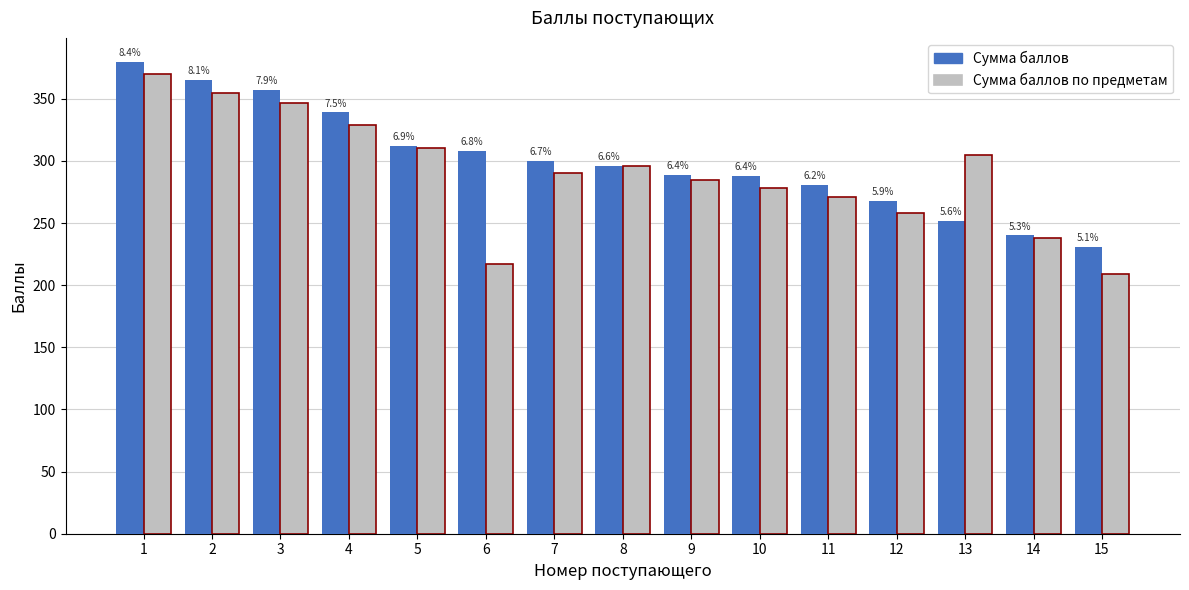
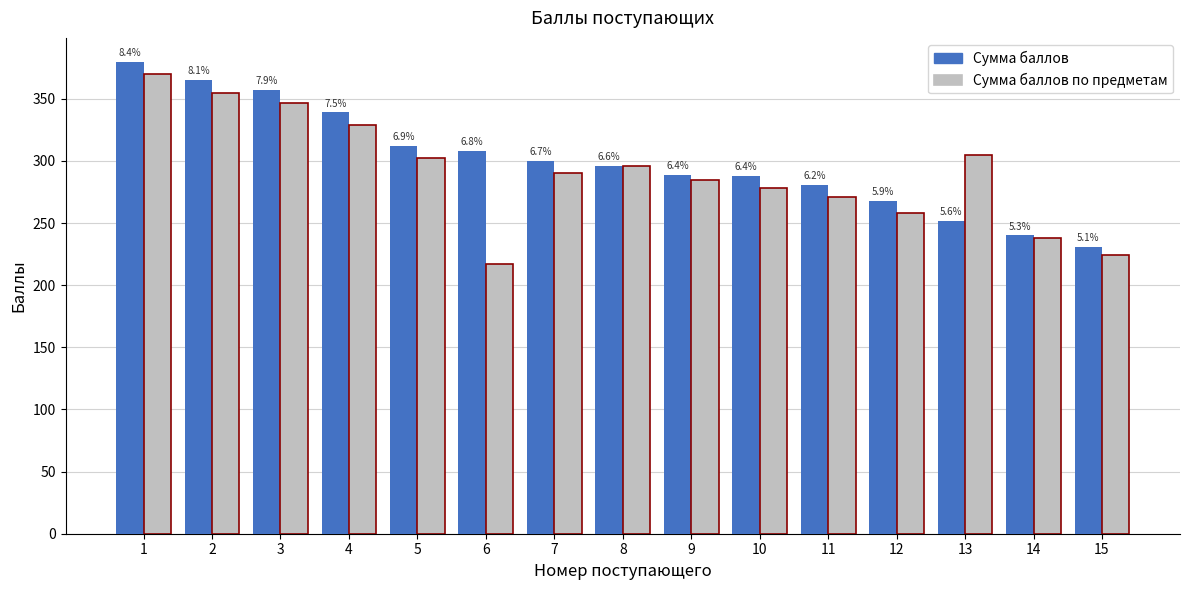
Сумма баллов по предметам, 5: 310 -> 302
Сумма баллов по предметам, 15: 209 -> 224
